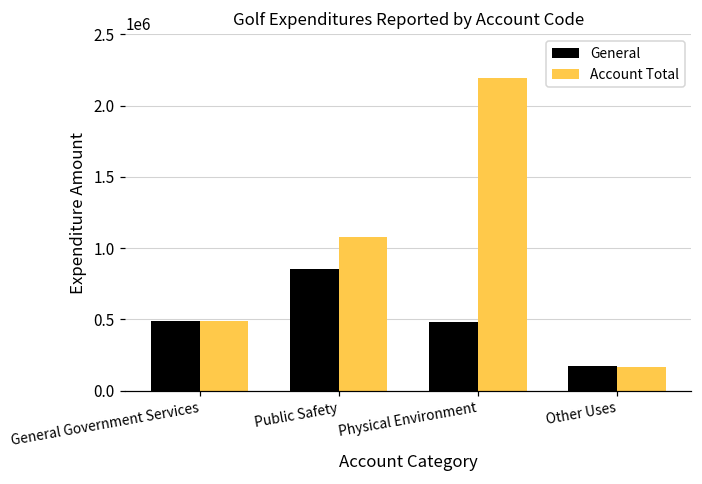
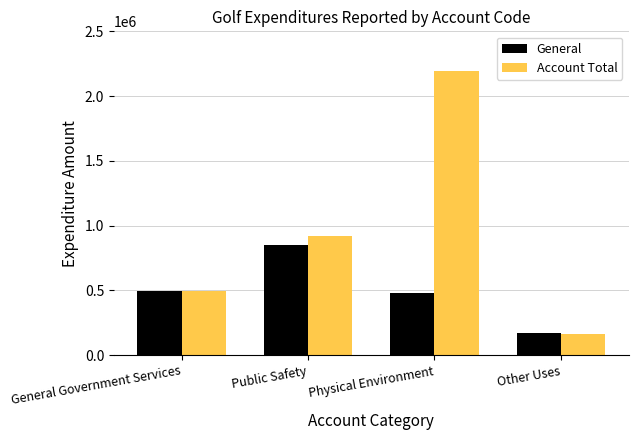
Account Total, Public Safety: 1080000 -> 920000
